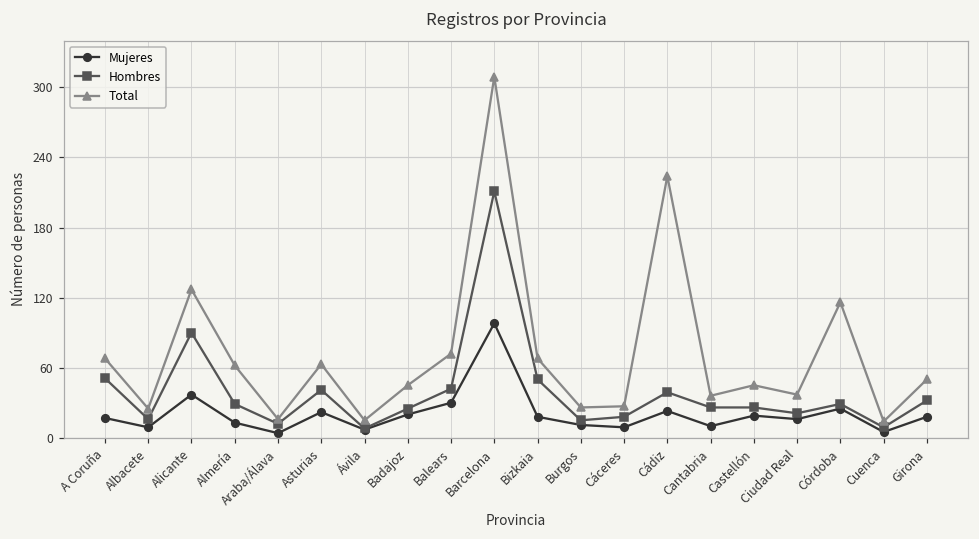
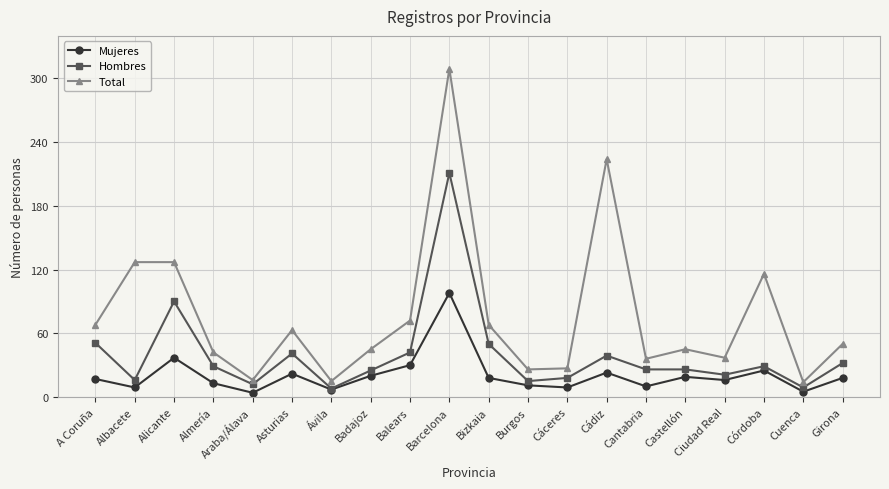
Total, Albacete: 25 -> 127
Total, Almería: 62 -> 42
